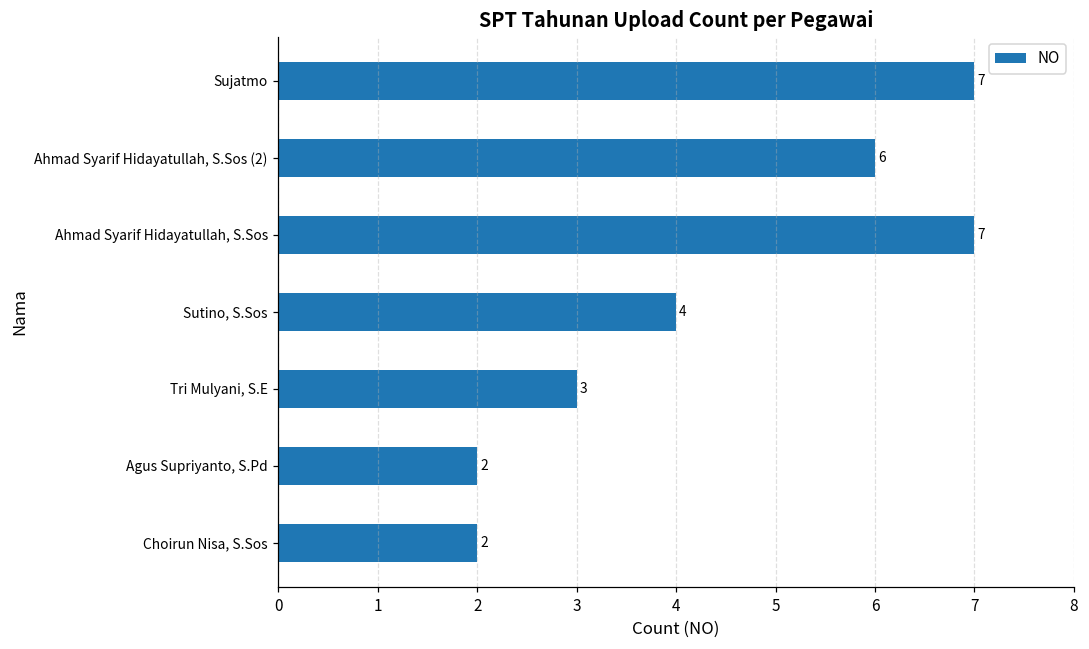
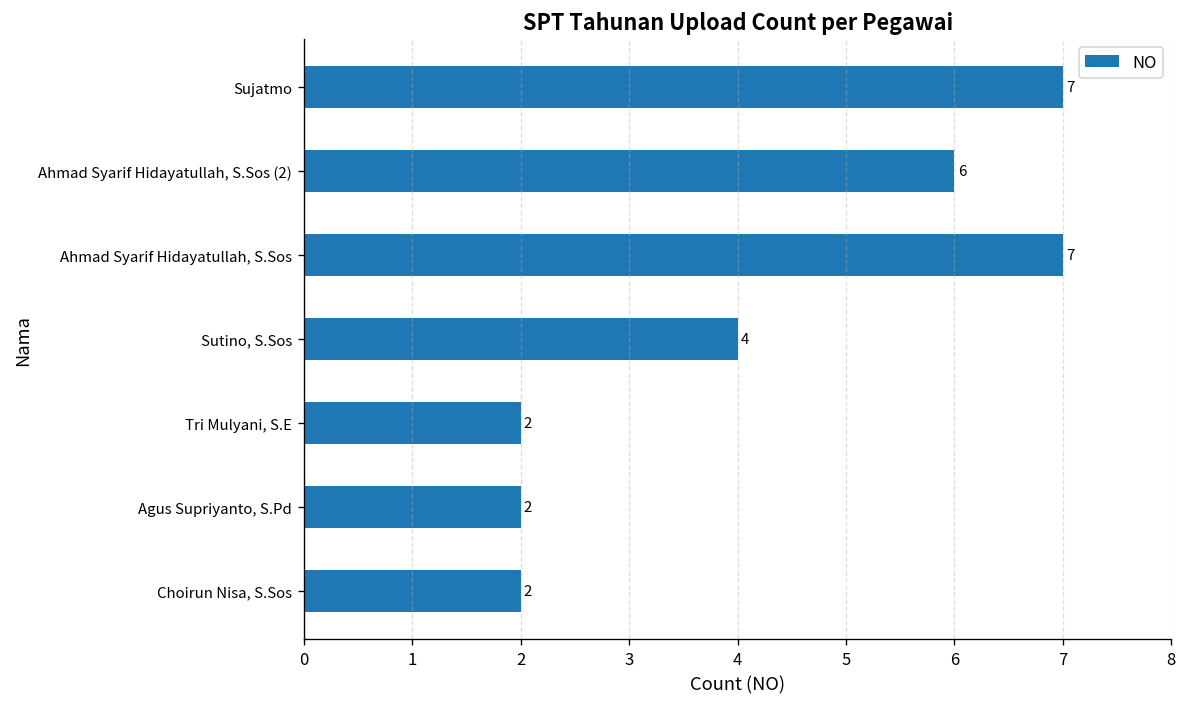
Tri Mulyani, S.E: 3 -> 2
